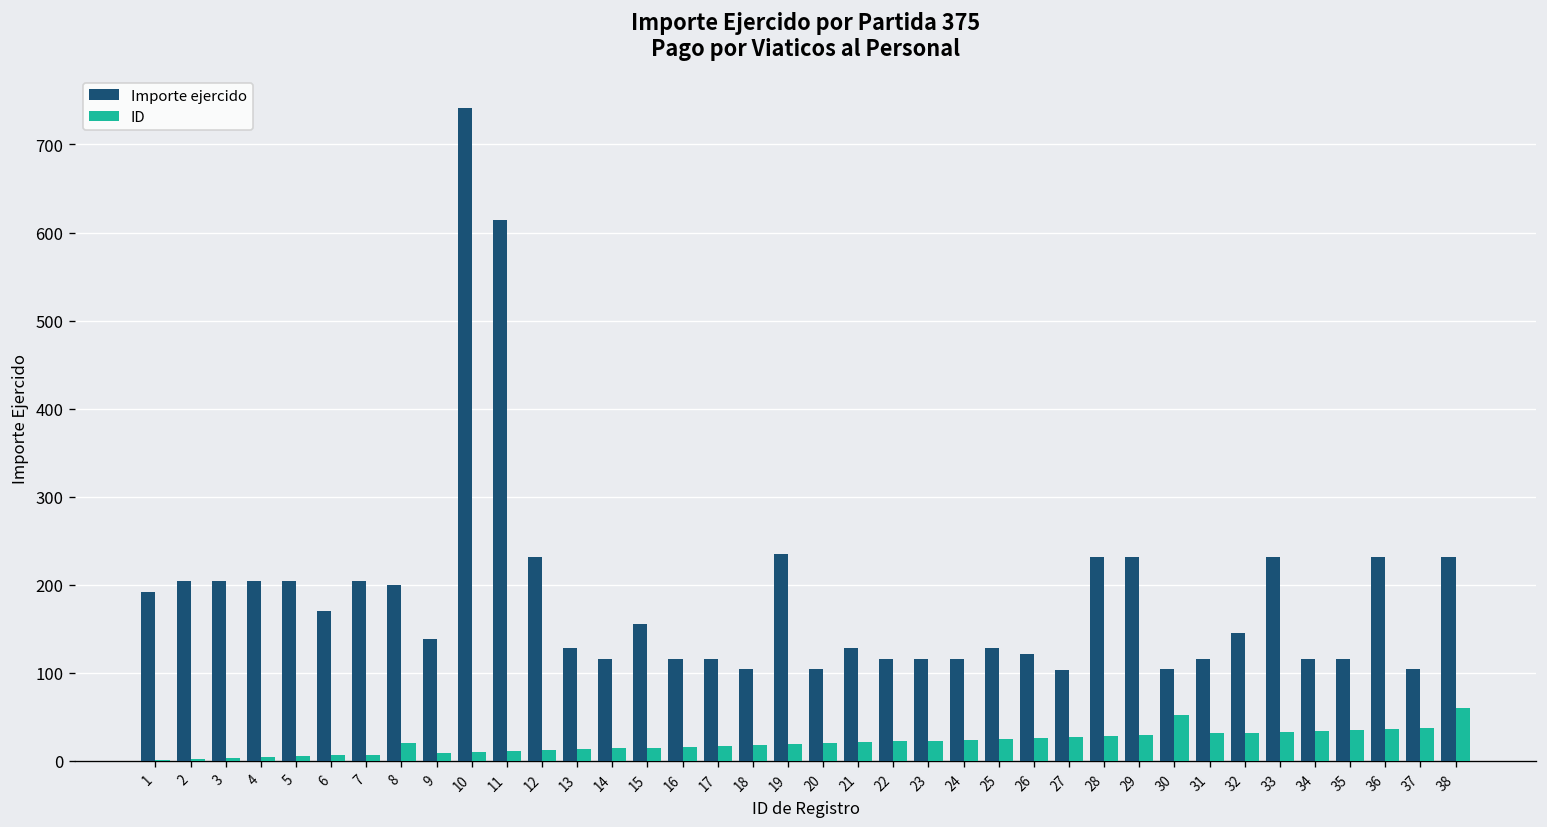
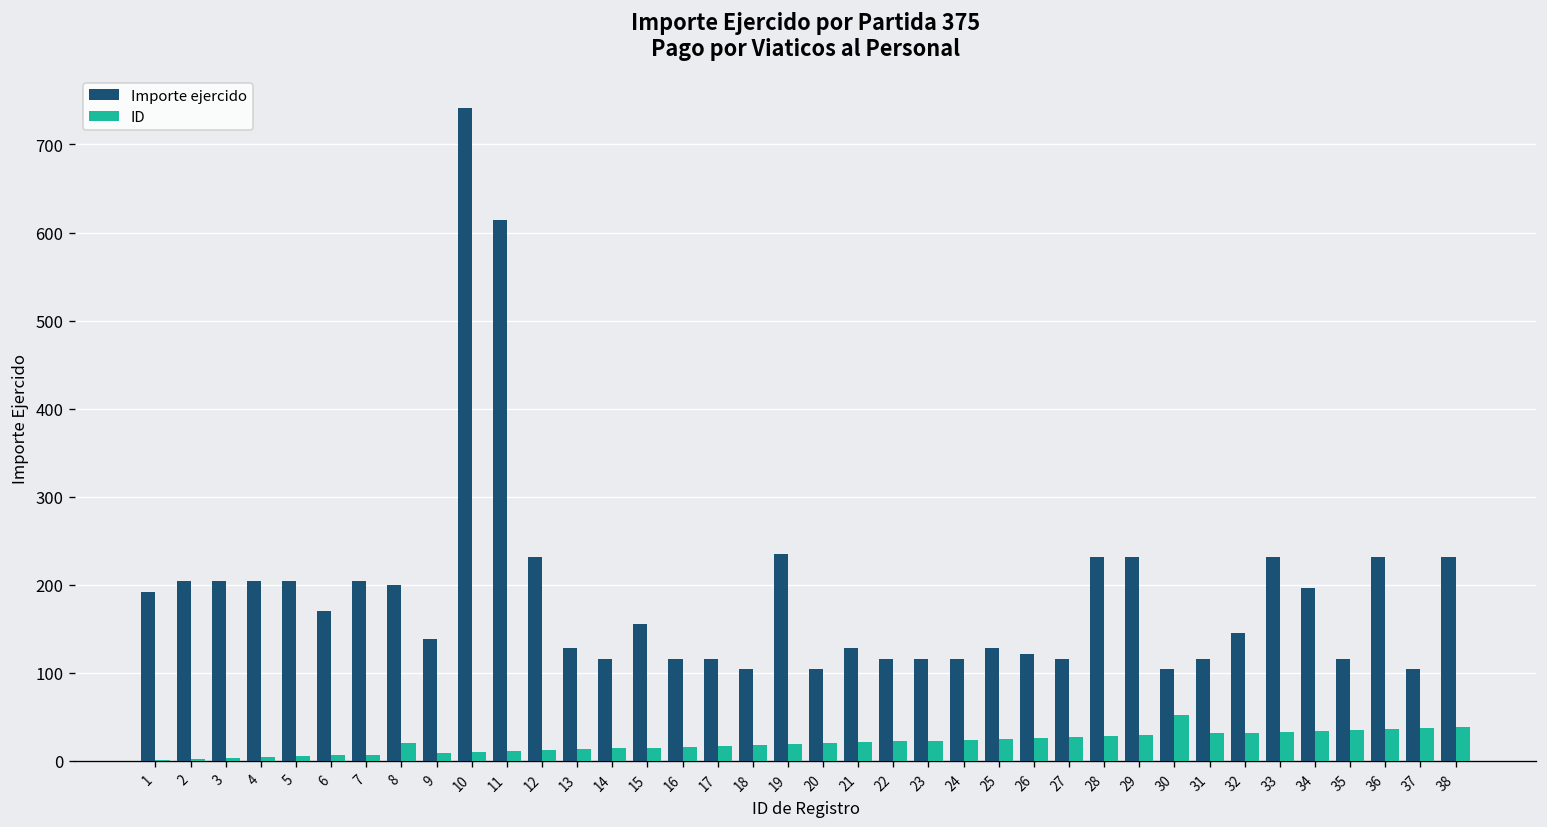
Importe ejercido, 27: 100 -> 120
Importe ejercido, 34: 120 -> 200
ID, 38: 60 -> 40
